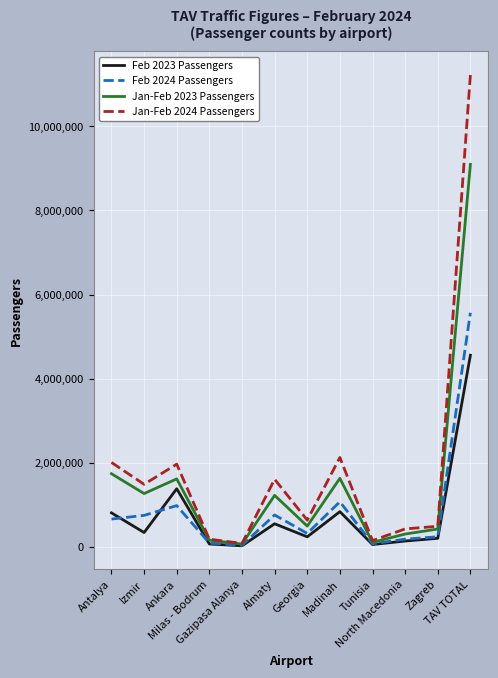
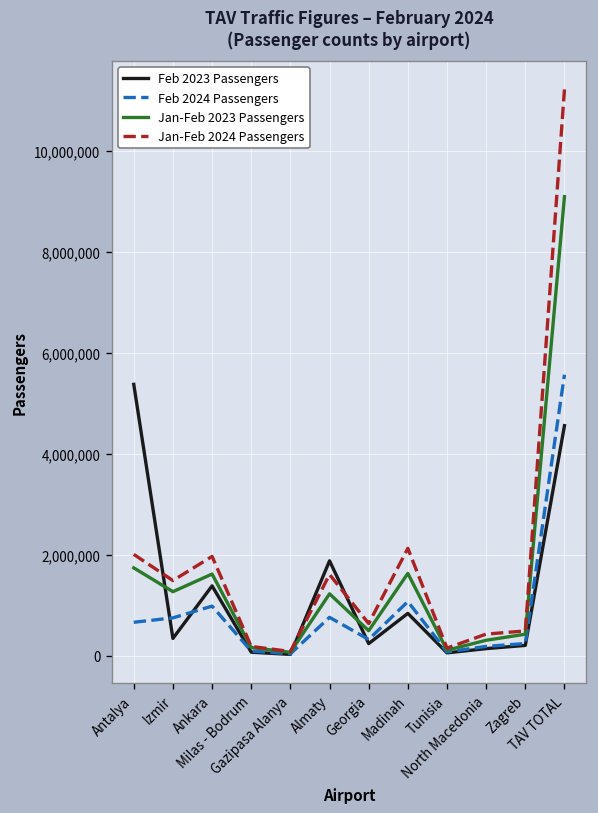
Feb 2023 Passengers, Antalya: 800,000 -> 5,400,000
Feb 2023 Passengers, Almaty: 600,000 -> 1,900,000
